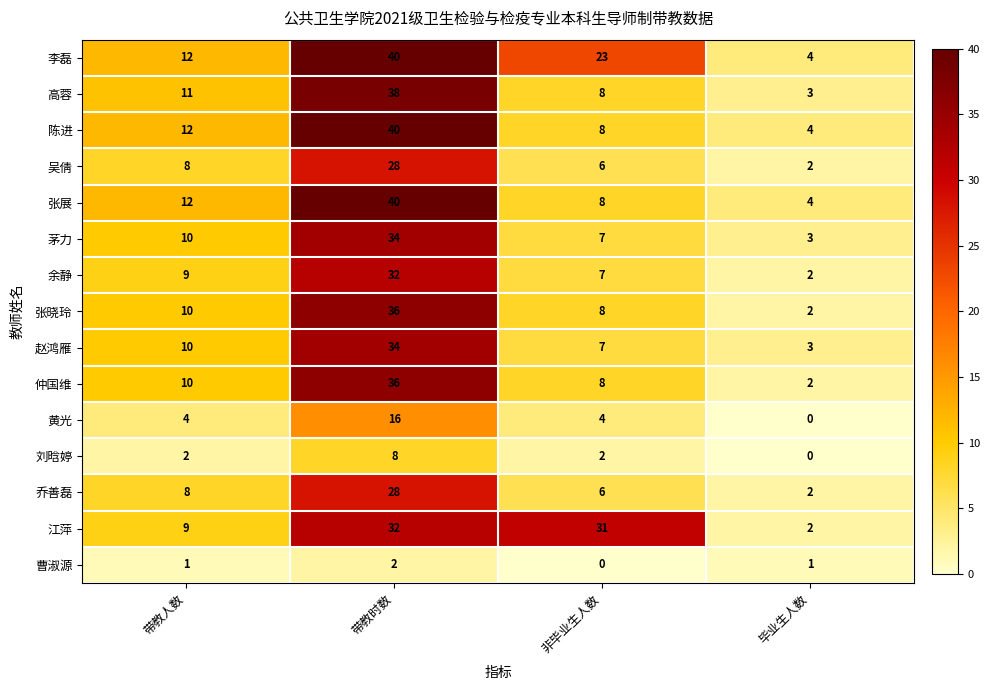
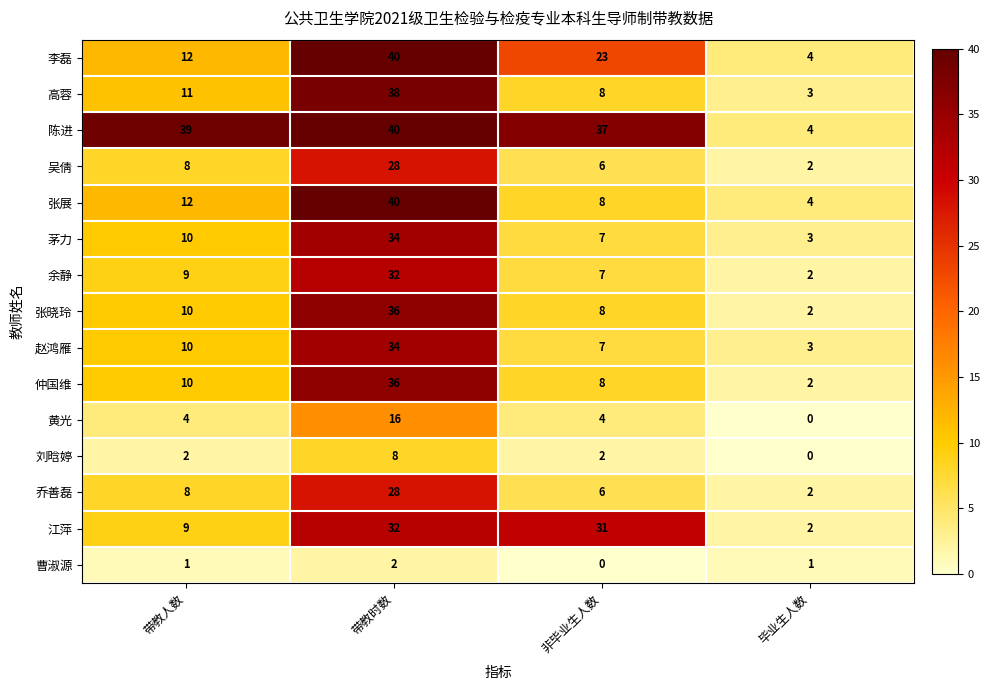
陈进, 带教人数: 12 -> 39
陈进, 非毕业生人数: 8 -> 37
